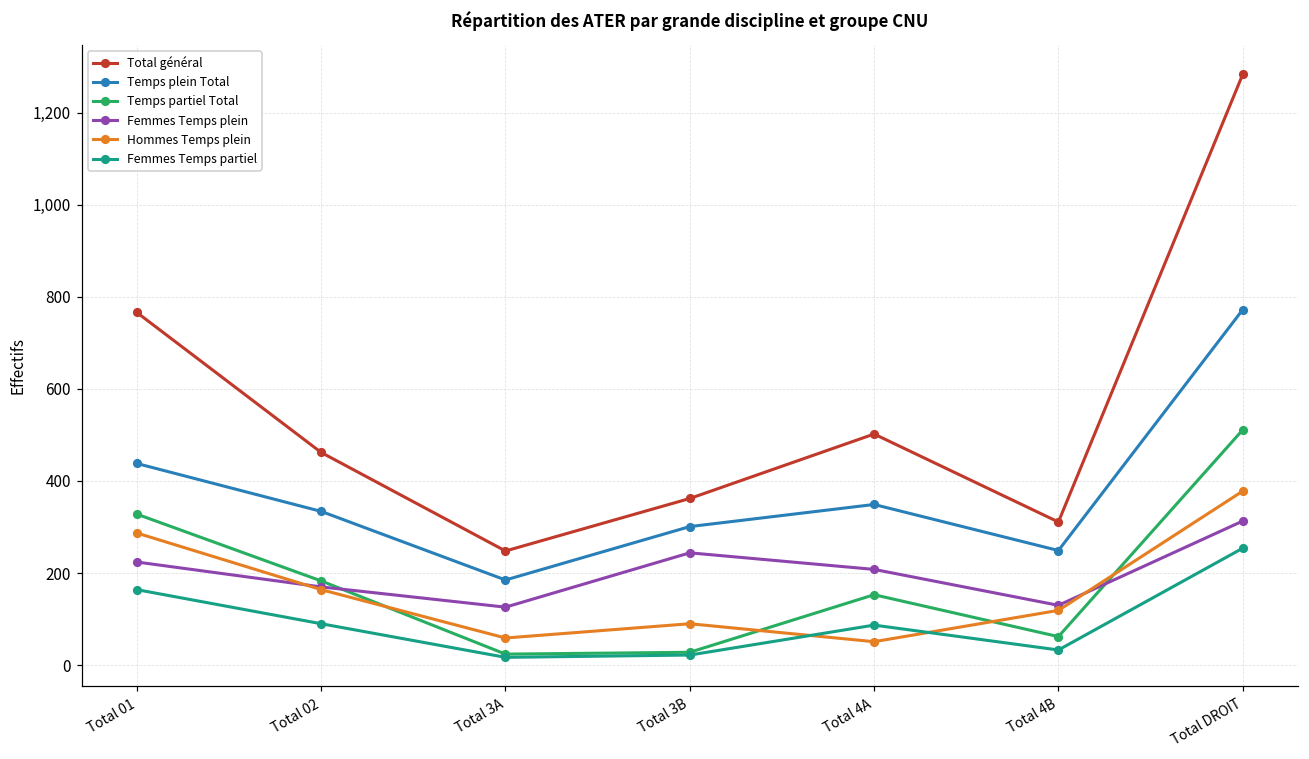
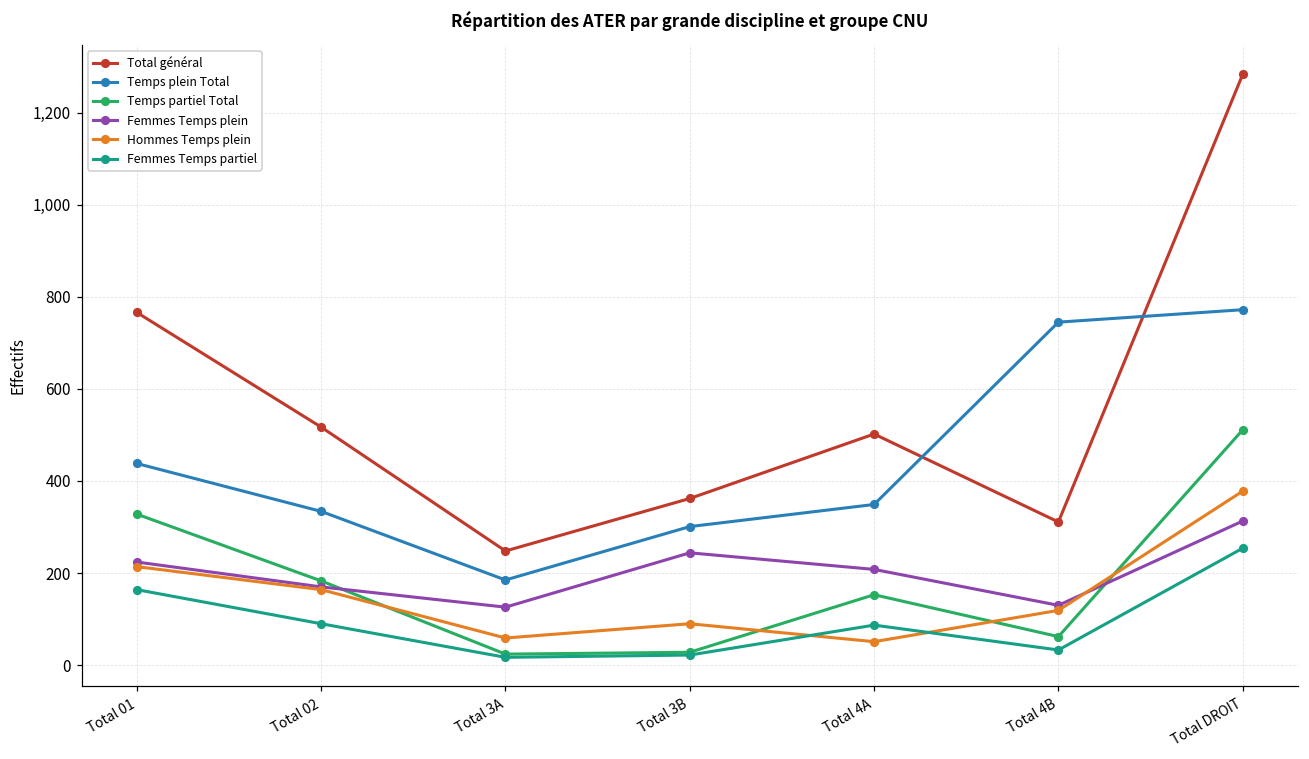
Hommes Temps plein, Total 01: 290 -> 210
Total général, Total 02: 460 -> 520
Temps plein Total, Total 4B: 250 -> 750
